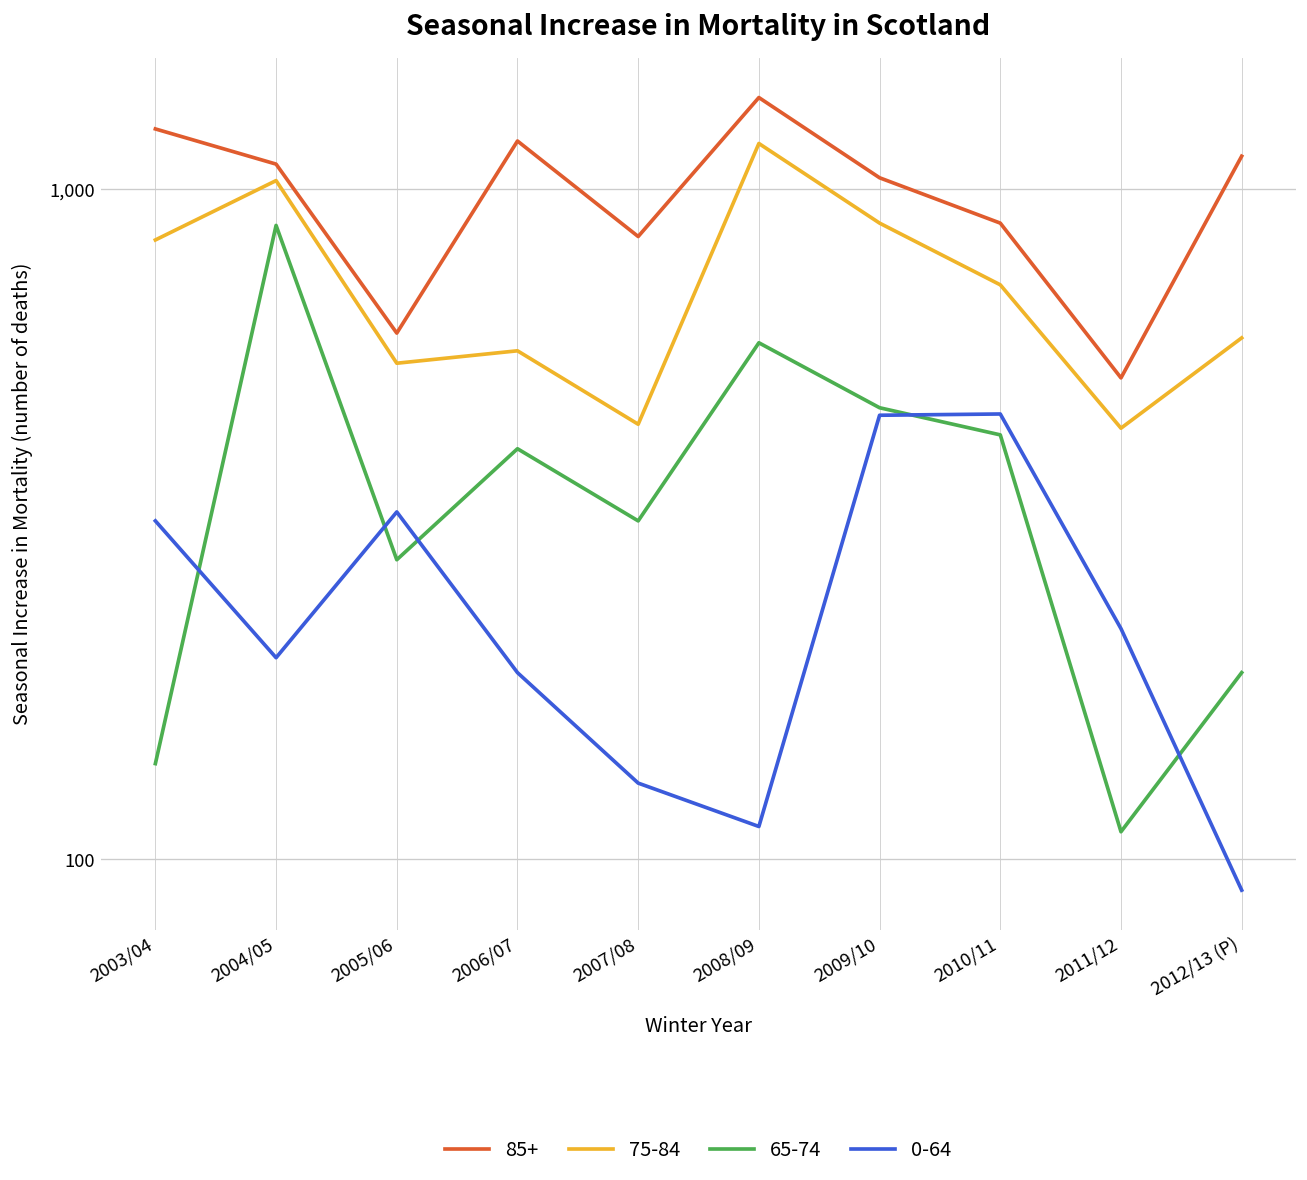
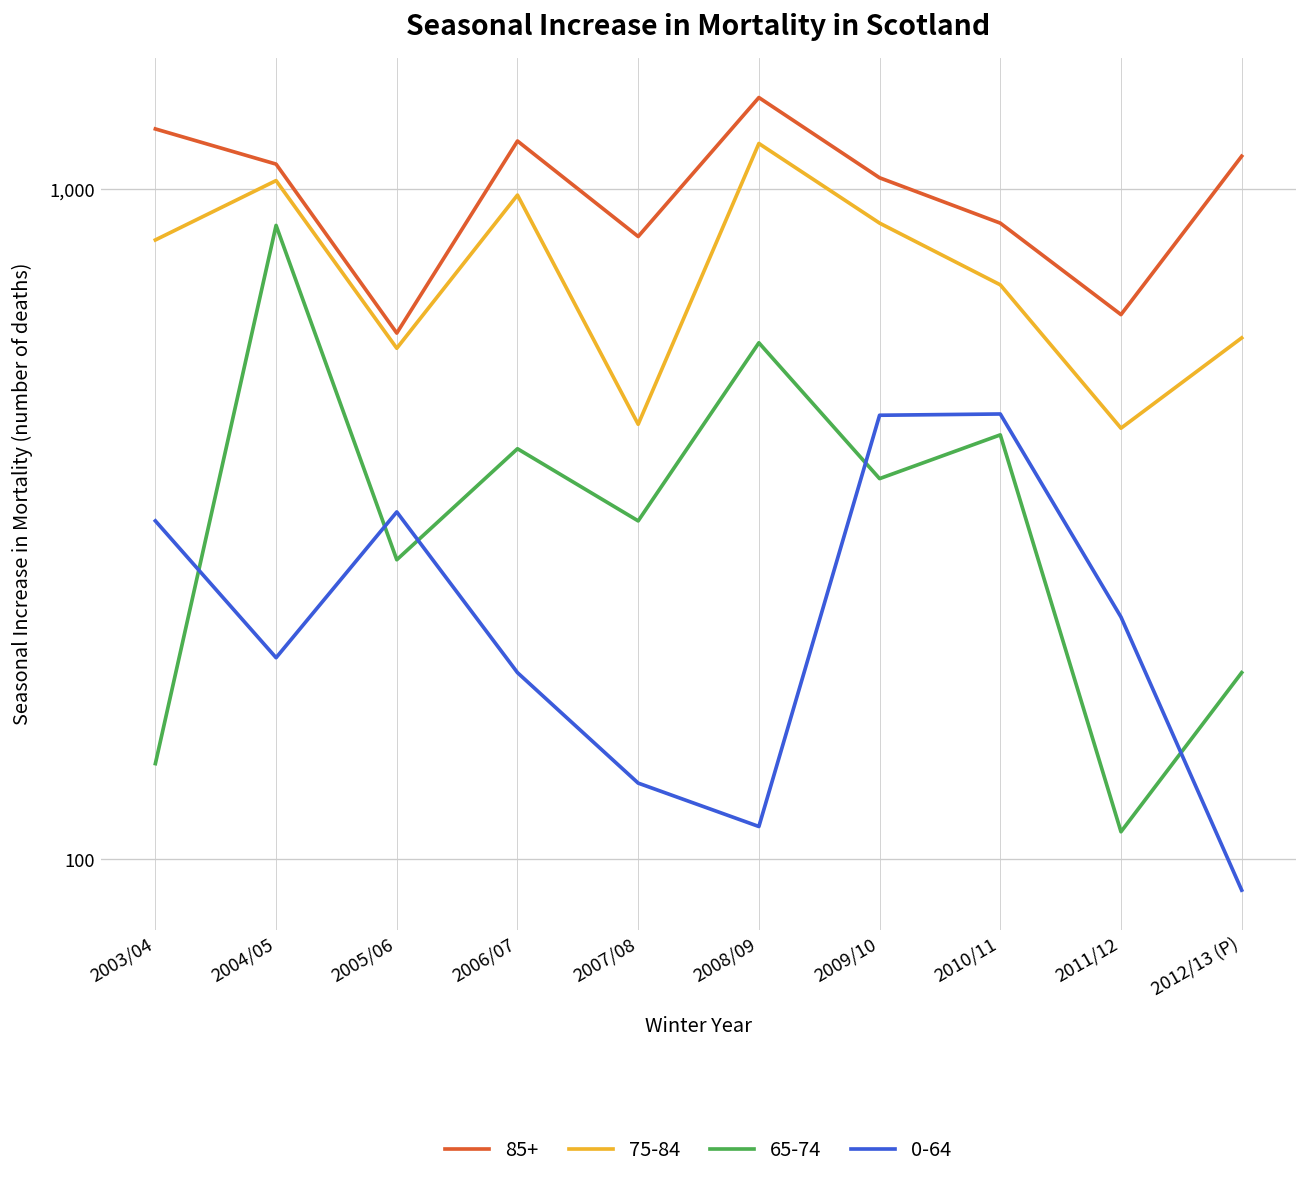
75-84, 2005/06: 550 -> 580
75-84, 2006/07: 570 -> 980
65-74, 2009/10: 470 -> 370
85+, 2011/12: 520 -> 650
0-64, 2011/12: 221 -> 230
